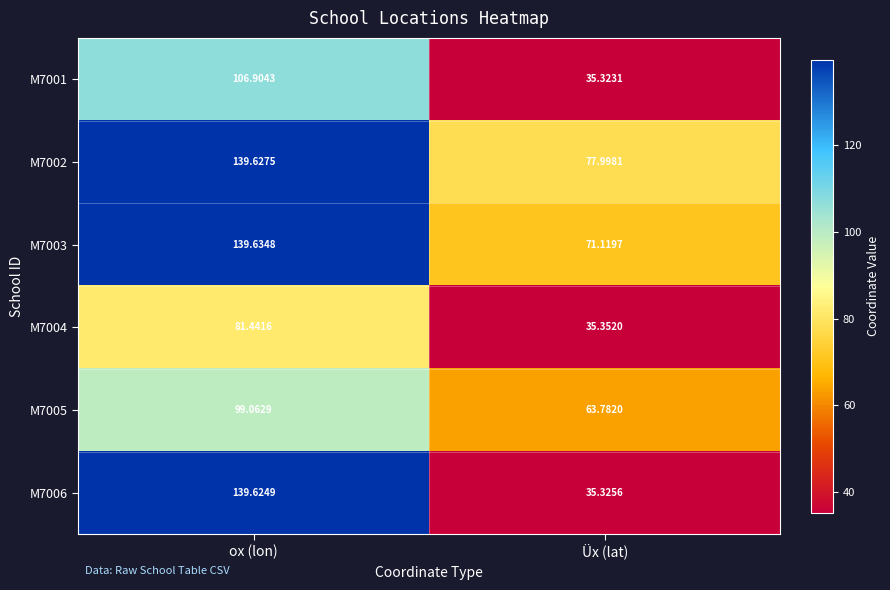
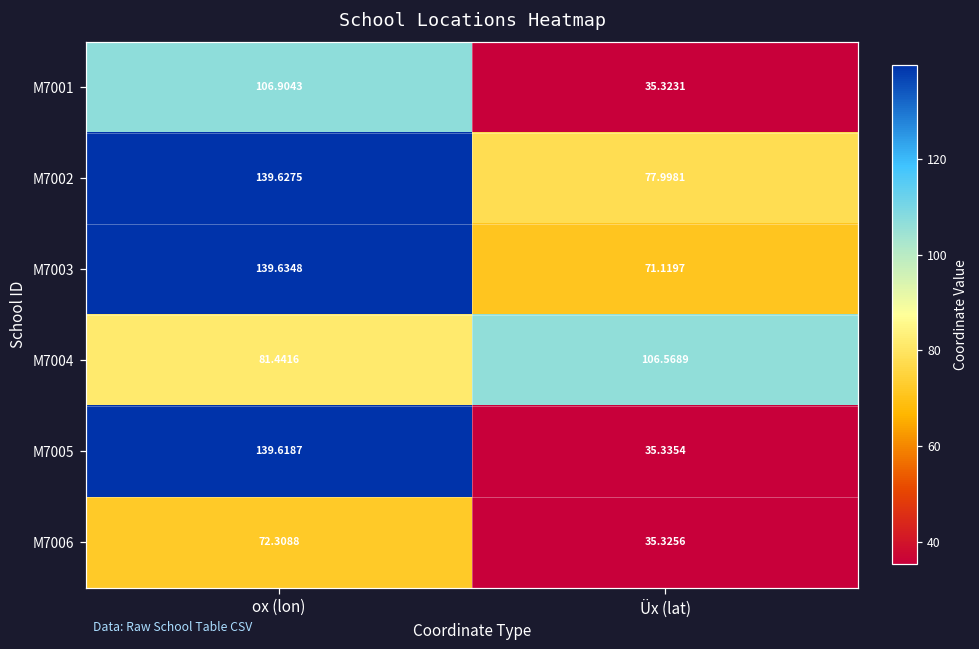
M7004, Üx (lat): 35.3520 -> 106.5689
M7005, ox (lon): 99.0629 -> 139.6187
M7005, Üx (lat): 63.7820 -> 35.3354
M7006, ox (lon): 139.6249 -> 72.3088
